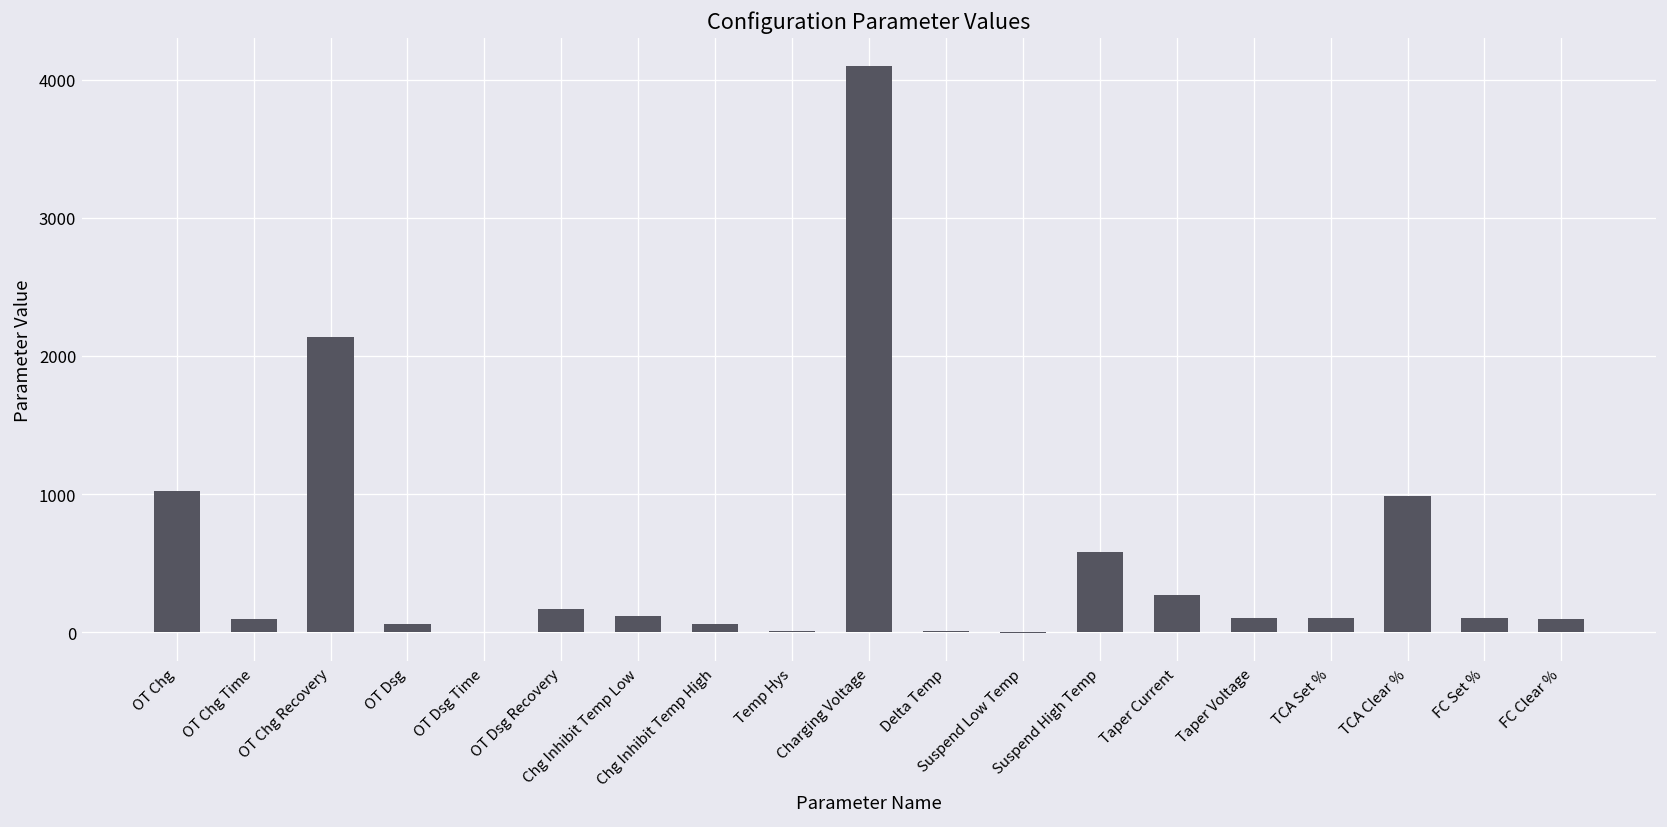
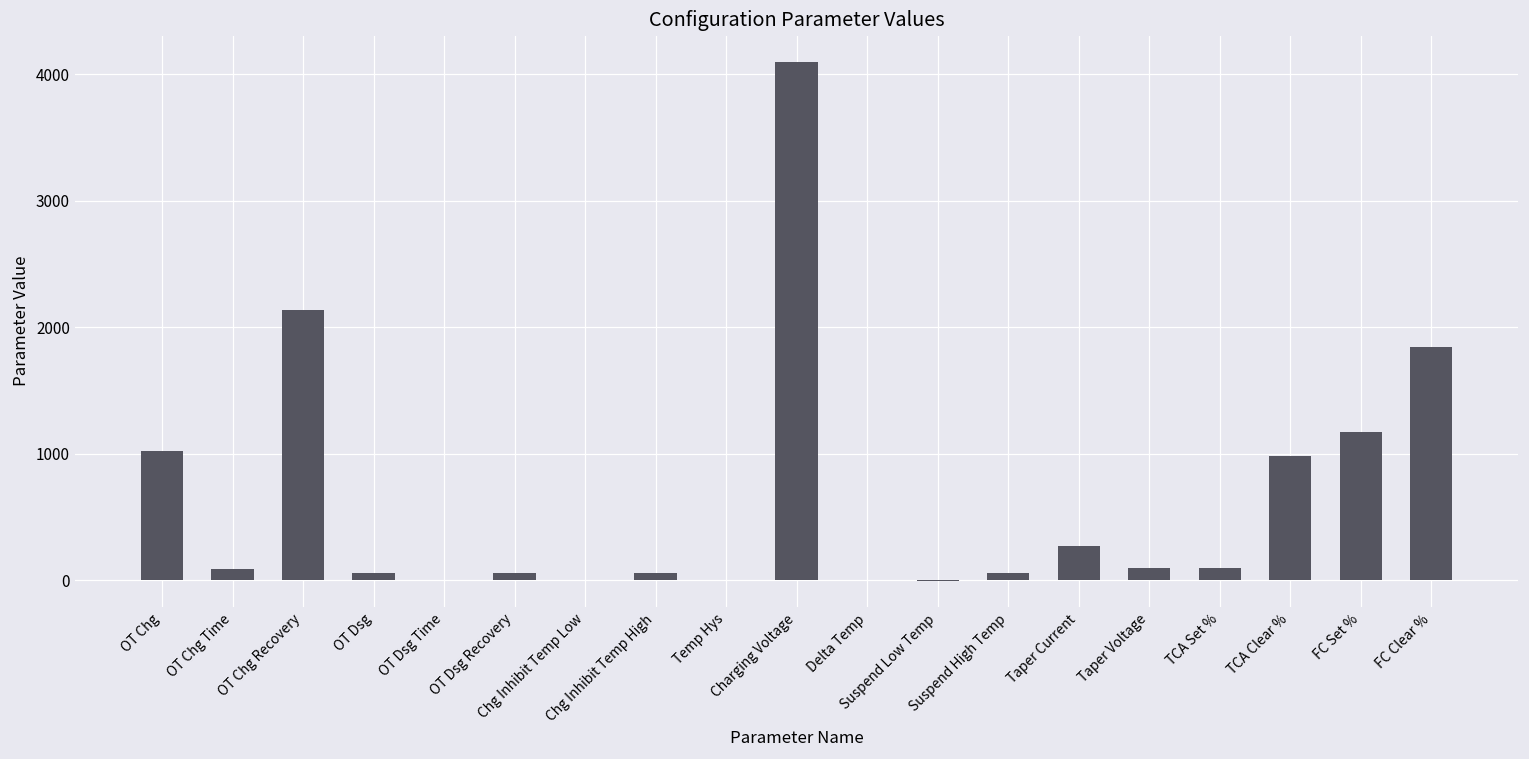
OT Dsg Recovery: 170 -> 60
Chg Inhibit Temp Low: 110 -> 0
Suspend High Temp: 580 -> 60
FC Set %: 100 -> 1170
FC Clear %: 100 -> 1840
